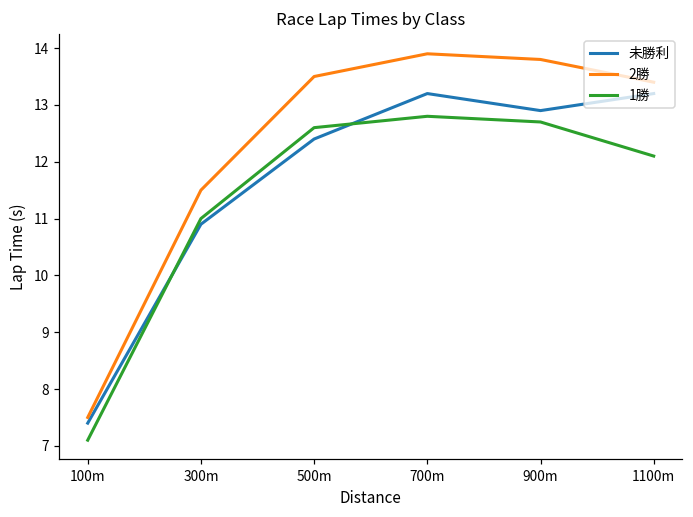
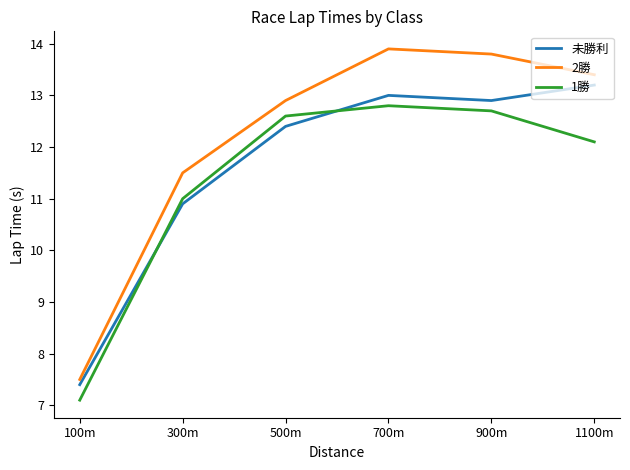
2勝, 500m: 13.5 -> 12.9
未勝利, 700m: 13.2 -> 13.0
